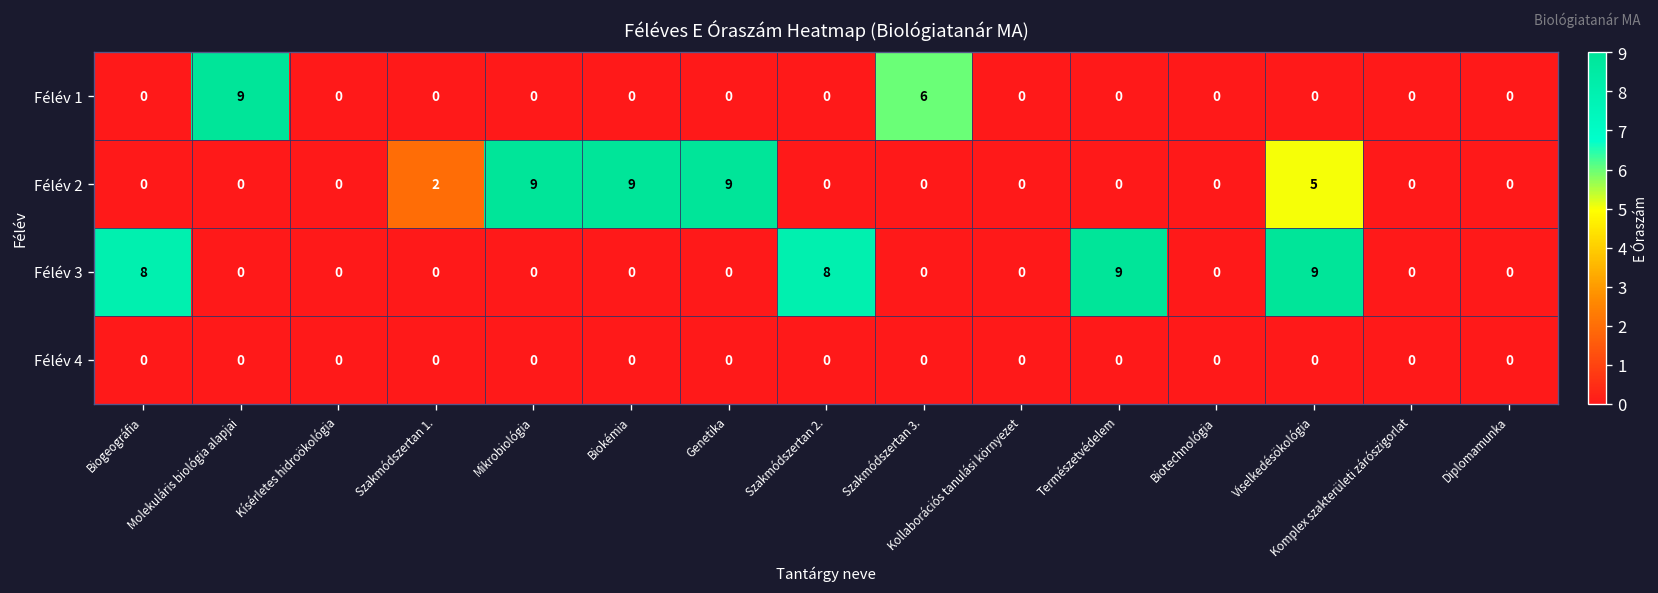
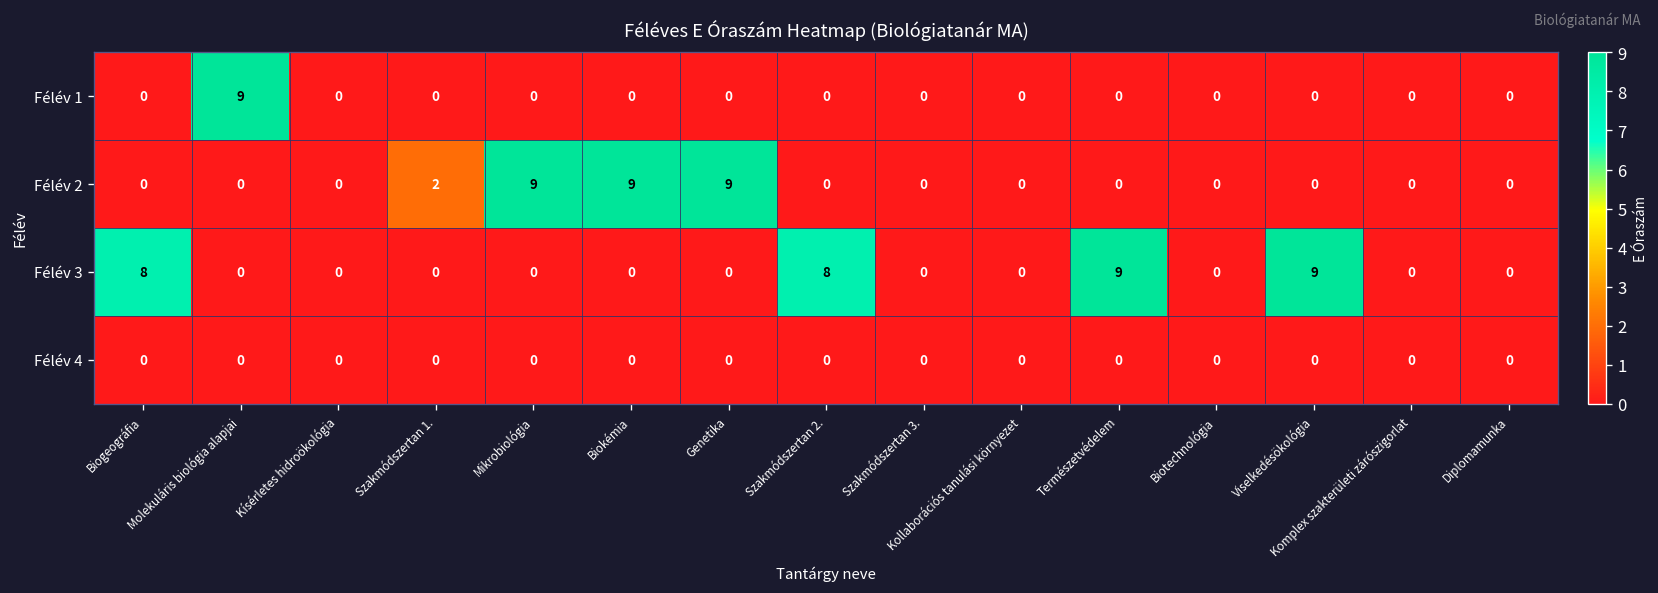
Félév 1, Szakmódszertan 3.: 6 -> 0
Félév 2, Viselkedésökológia: 5 -> 0
